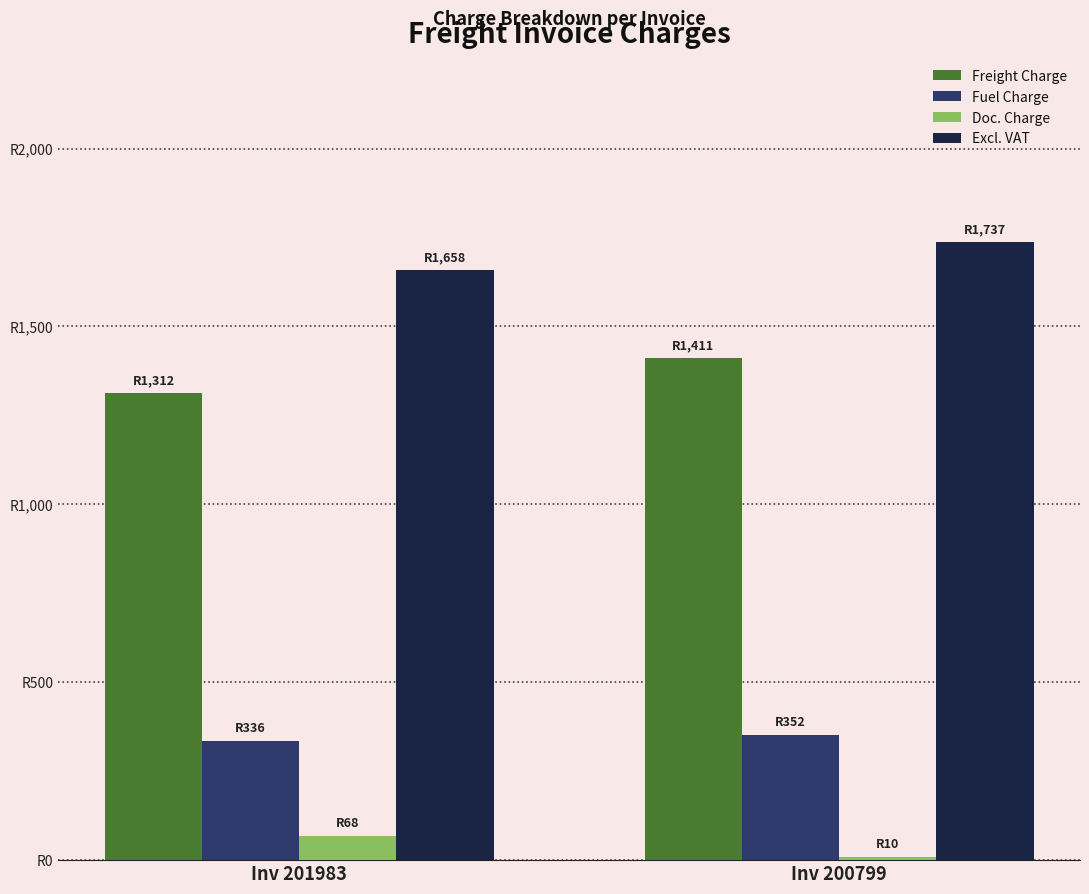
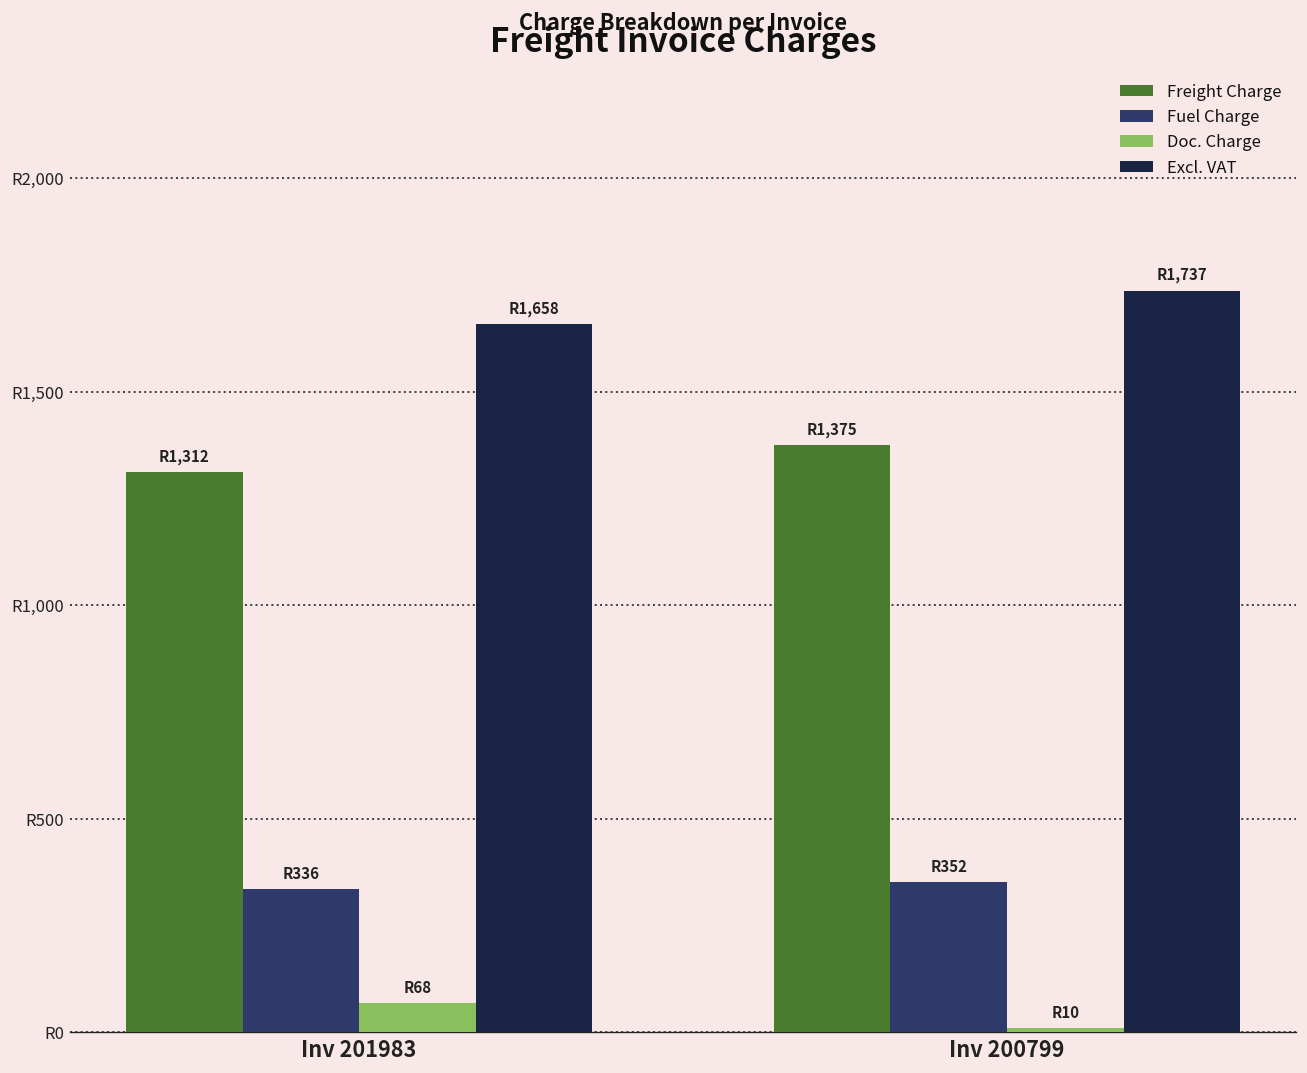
Freight Charge, Inv 200799: 1,411 -> 1,375
